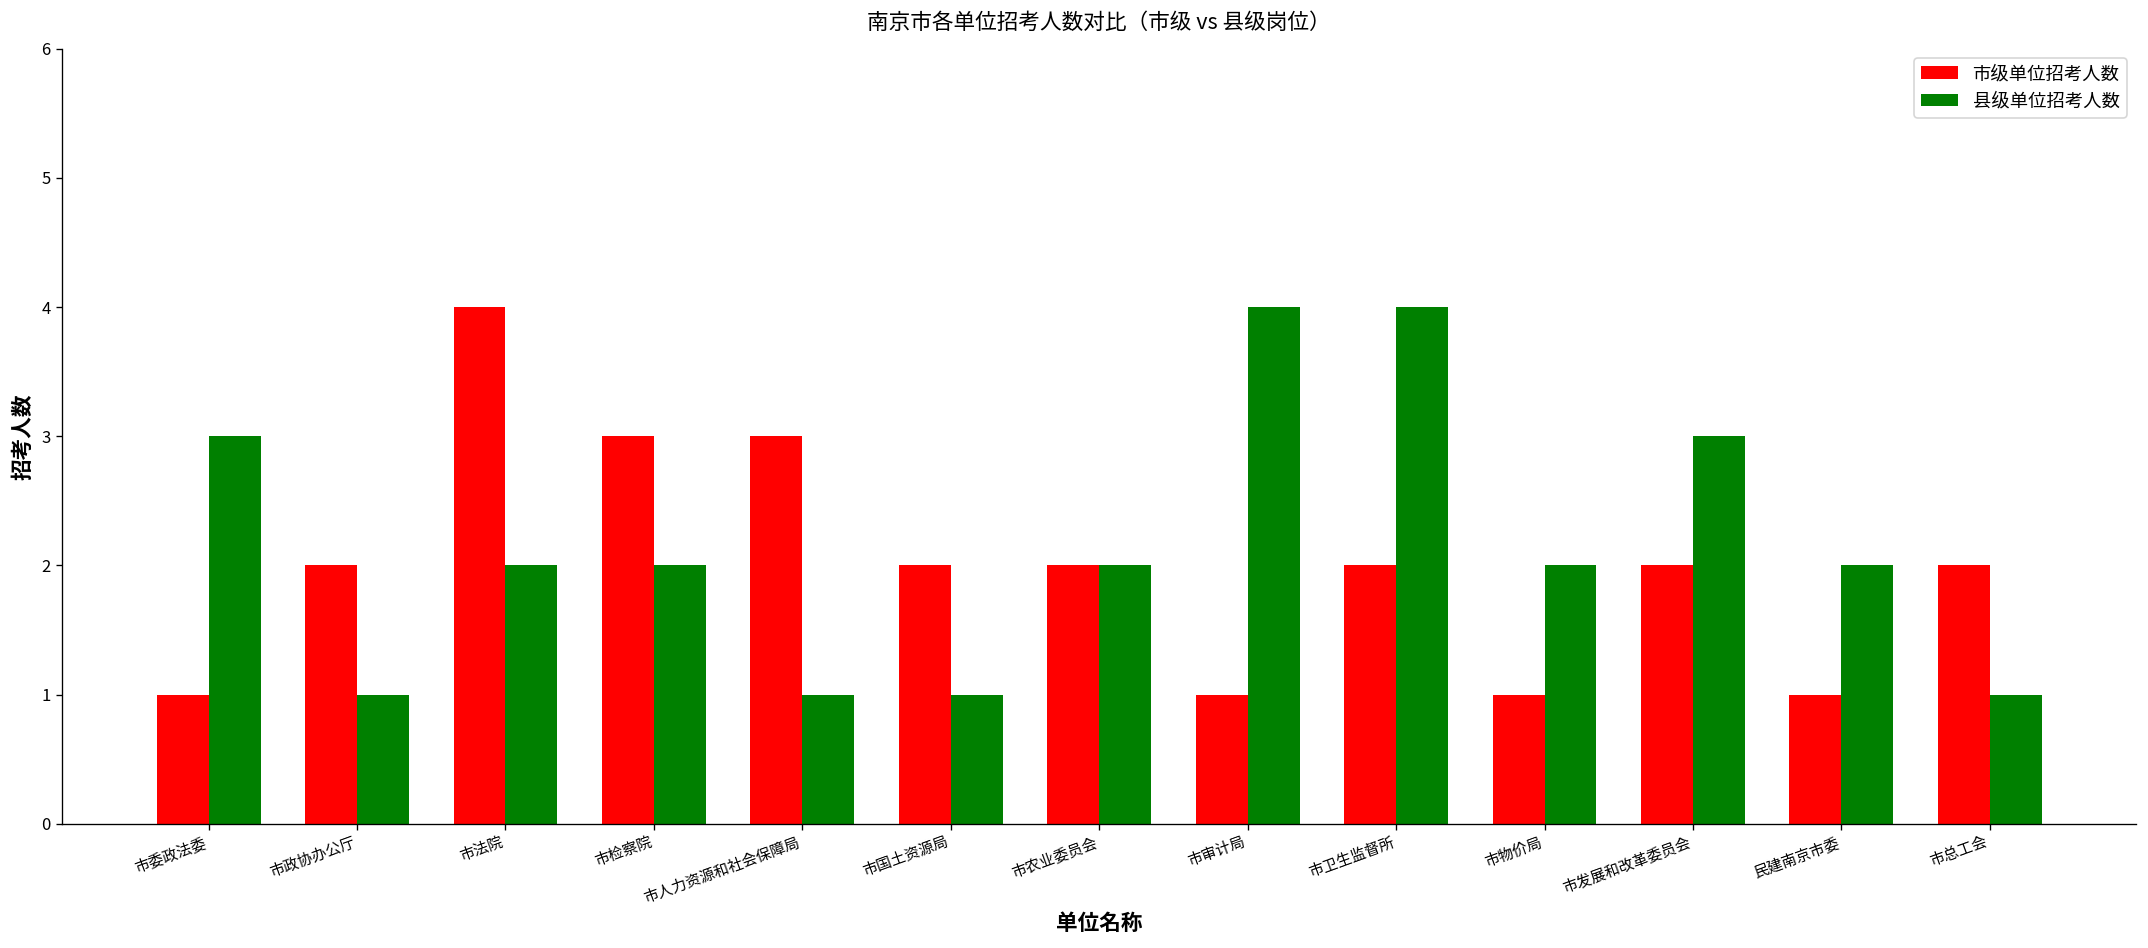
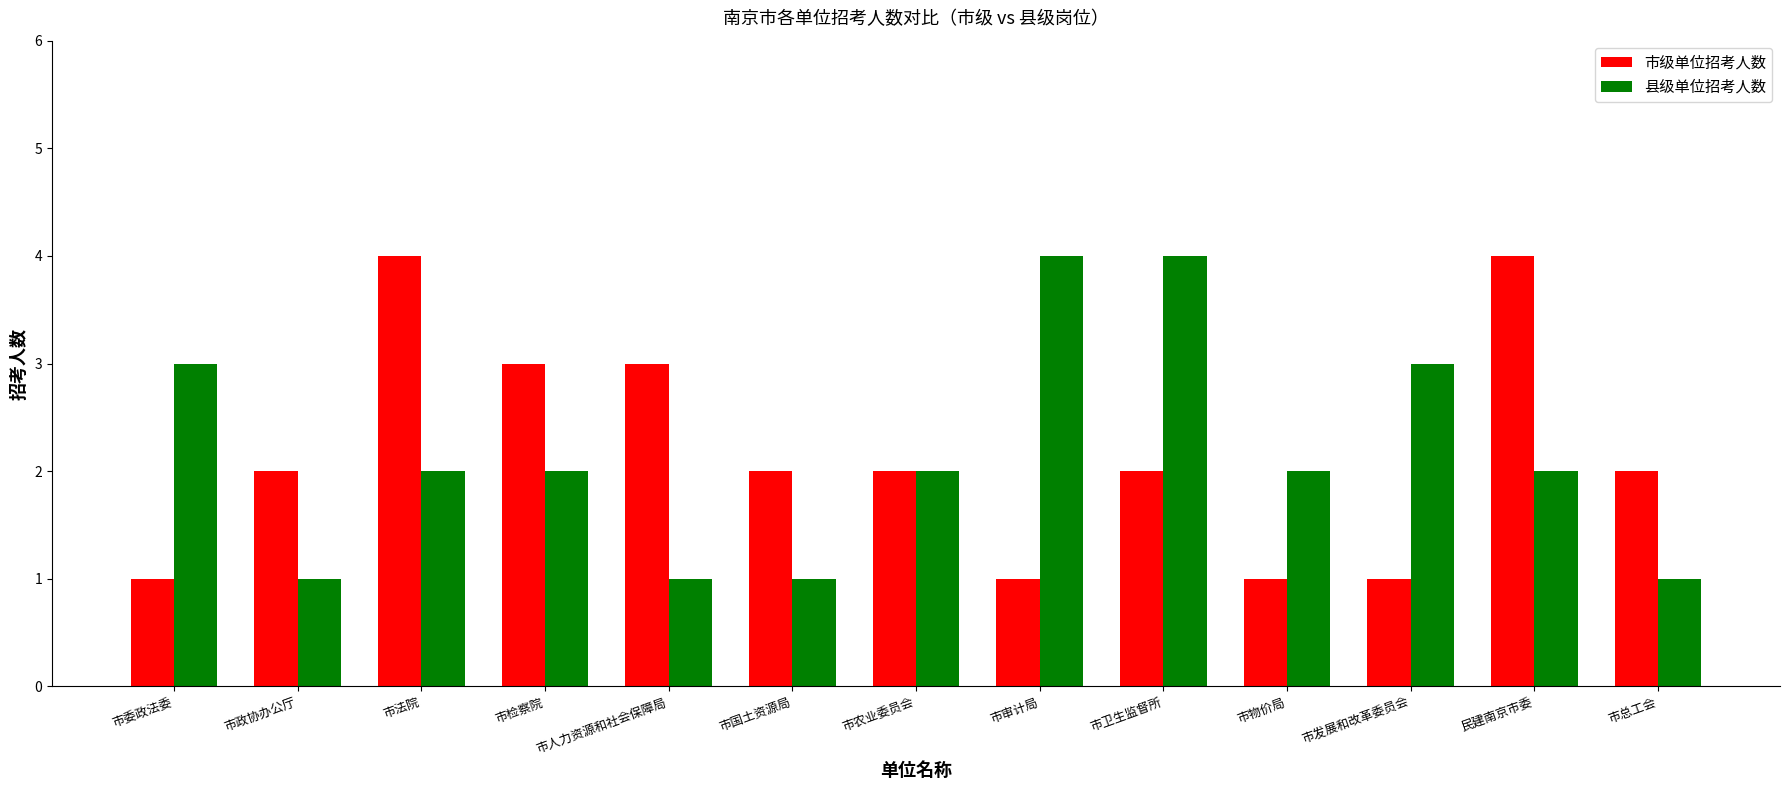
市级单位招考人数, 市发展和改革委员会: 2 -> 1
市级单位招考人数, 民建南京市委: 1 -> 4
